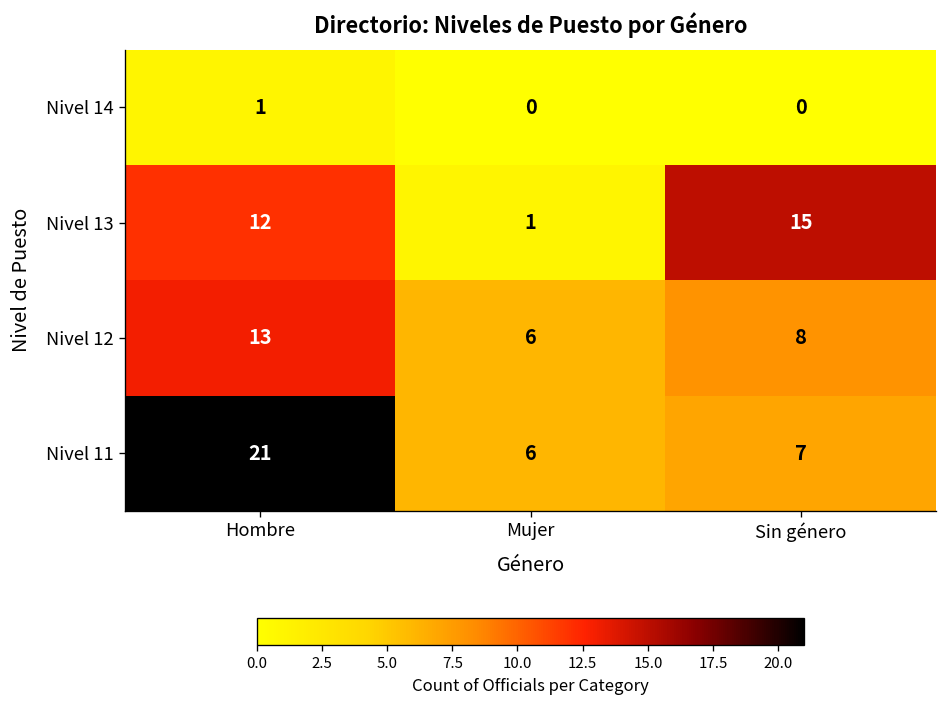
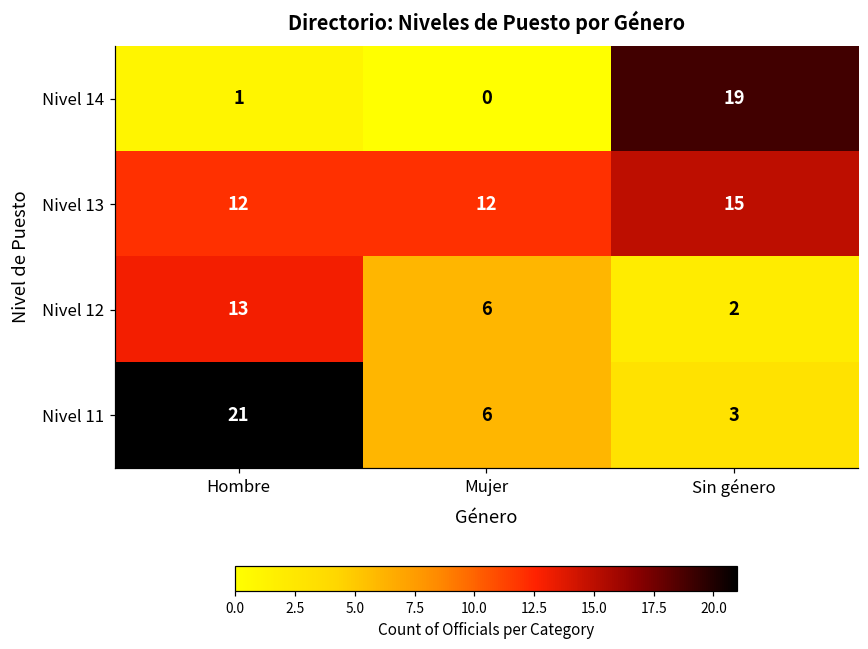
Nivel 14, Sin género: 0 -> 19
Nivel 13, Mujer: 1 -> 12
Nivel 12, Sin género: 8 -> 2
Nivel 11, Sin género: 7 -> 3
